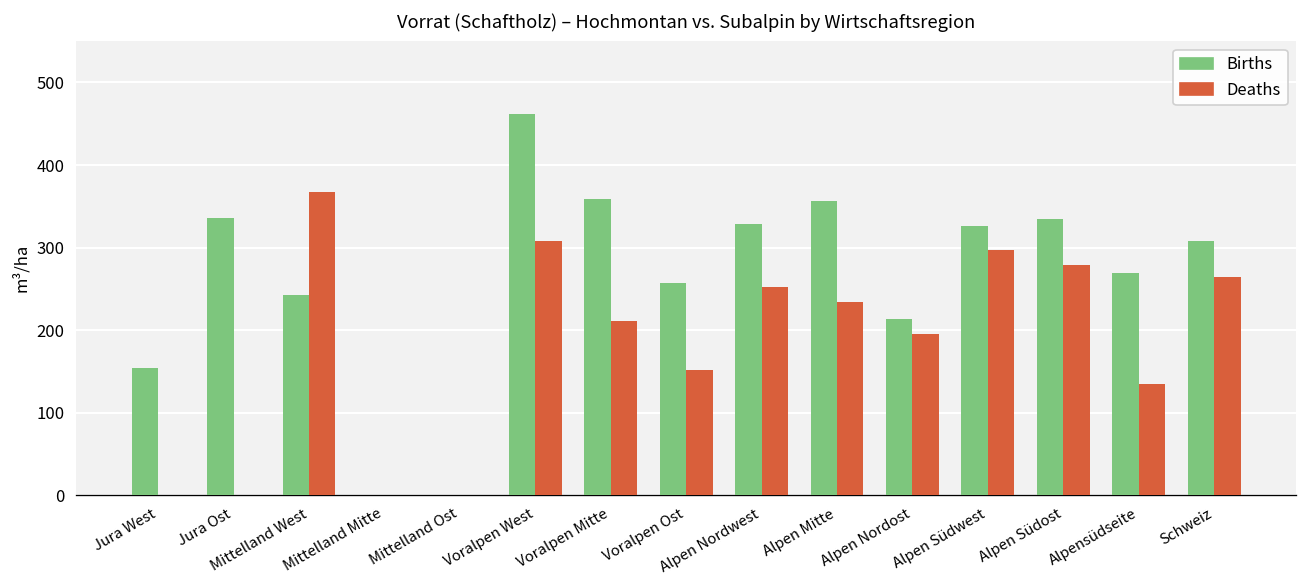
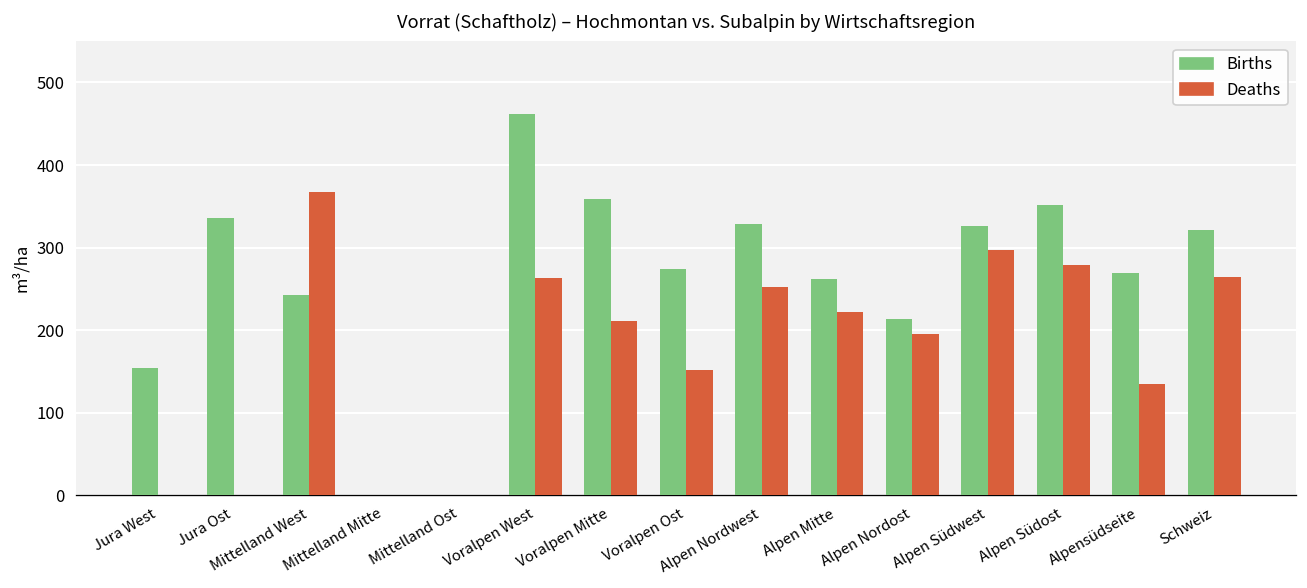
Deaths, Voralpen West: 310 -> 260
Births, Voralpen Ost: 260 -> 270
Births, Alpen Mitte: 360 -> 260
Deaths, Alpen Mitte: 230 -> 220
Births, Alpen Südost: 330 -> 350
Births, Schweiz: 310 -> 320
